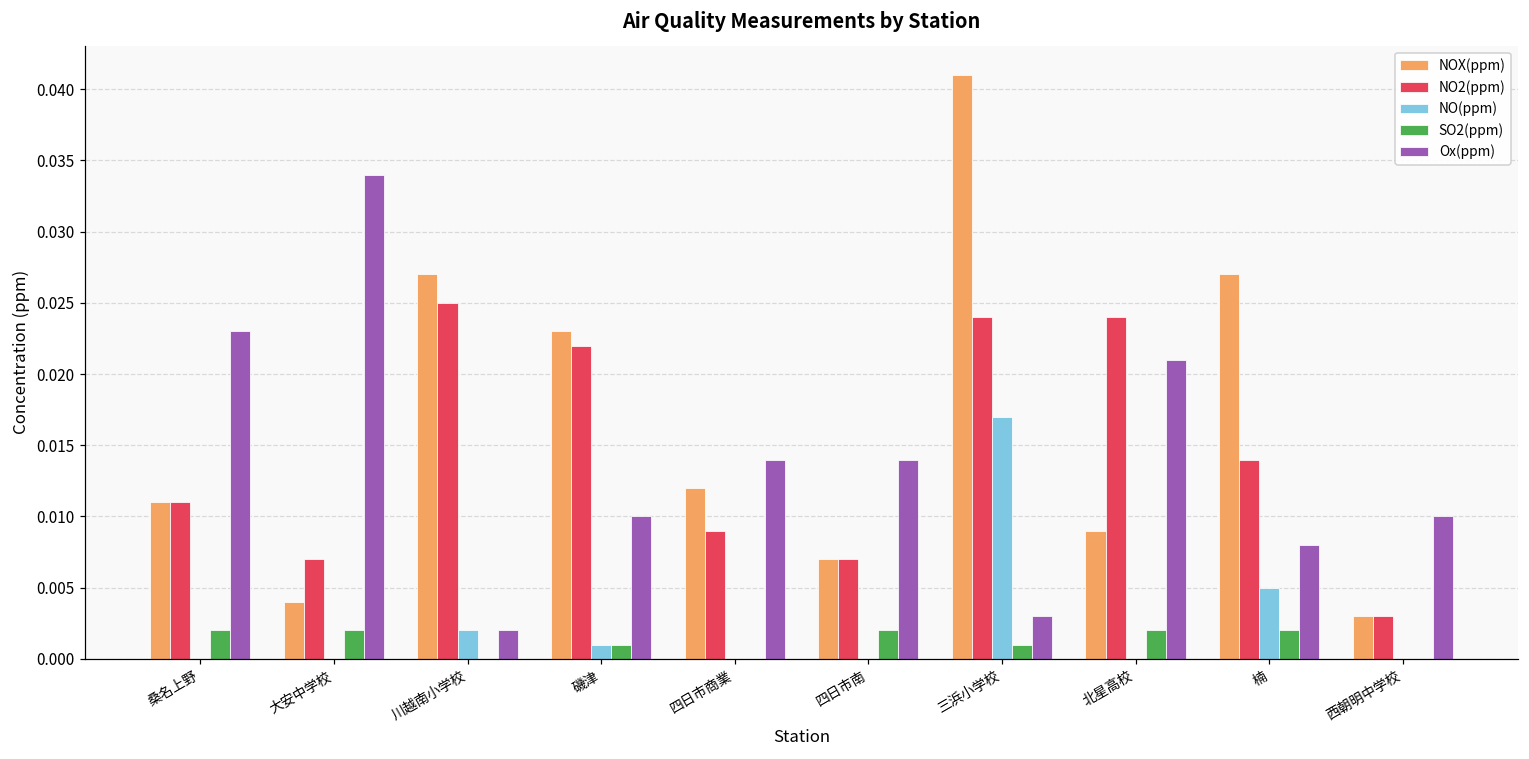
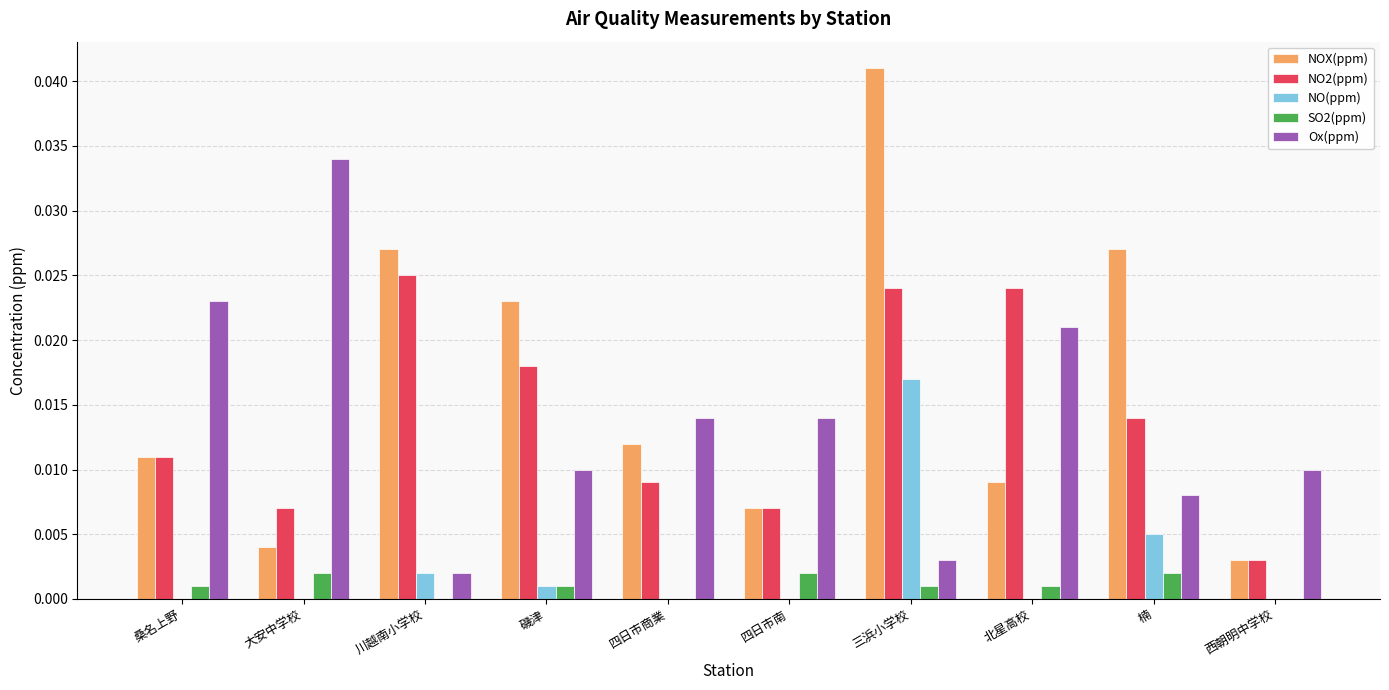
SO2(ppm), 桑名上野: 0.002 -> 0.001
NO2(ppm), 磯津: 0.022 -> 0.018
SO2(ppm), 北星高校: 0.002 -> 0.001
